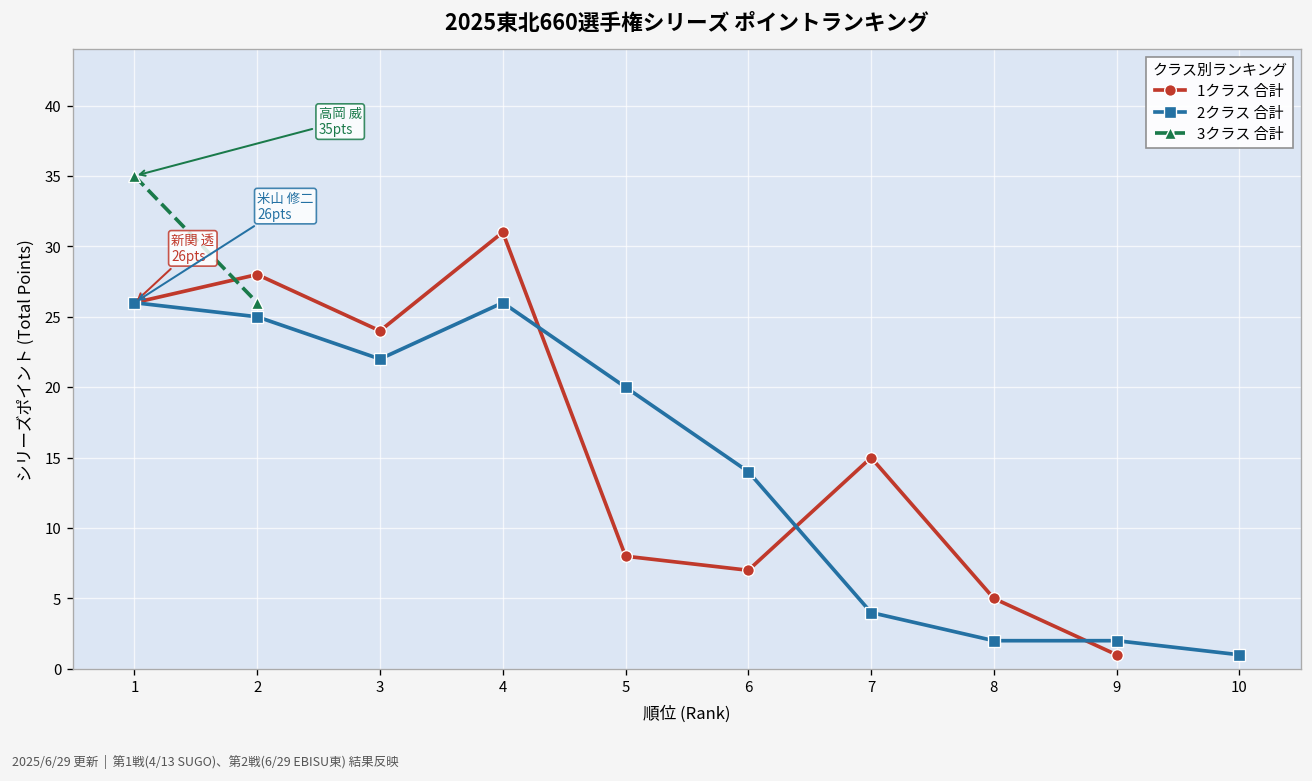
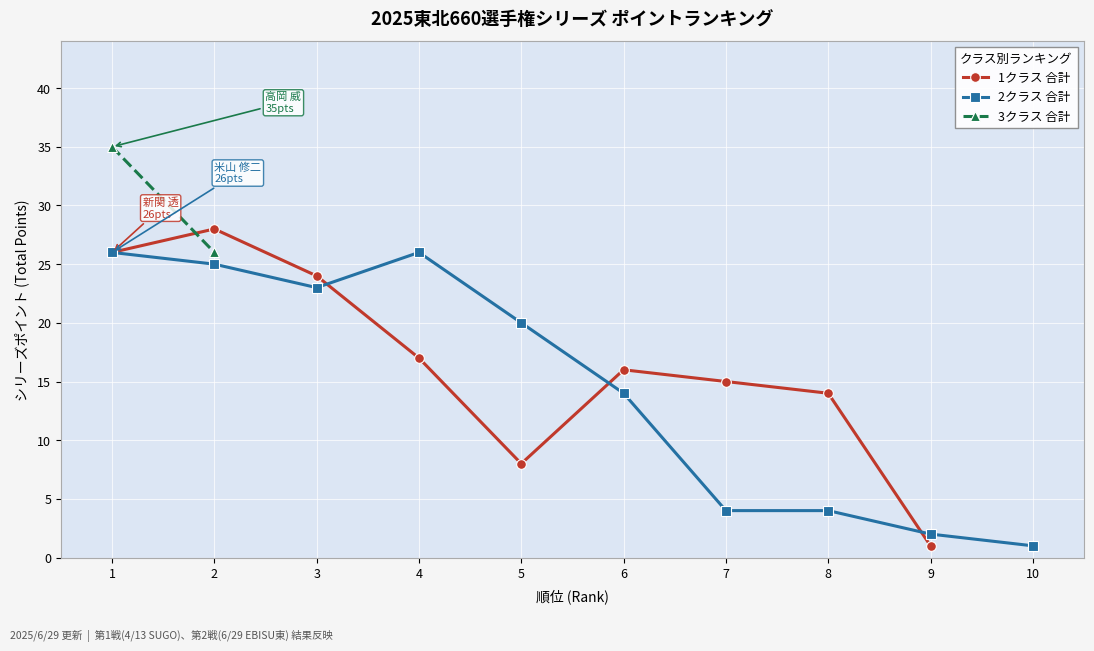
2クラス 合計, 3: 22 -> 23
1クラス 合計, 4: 31 -> 17
1クラス 合計, 6: 7 -> 16
1クラス 合計, 8: 5 -> 14
2クラス 合計, 8: 2 -> 4
